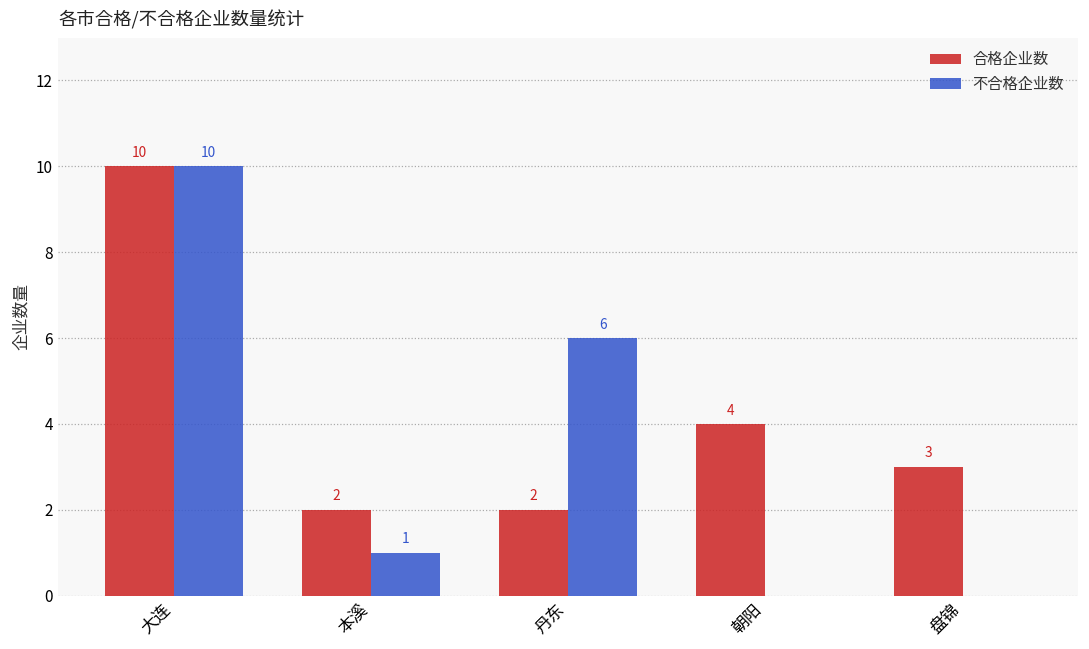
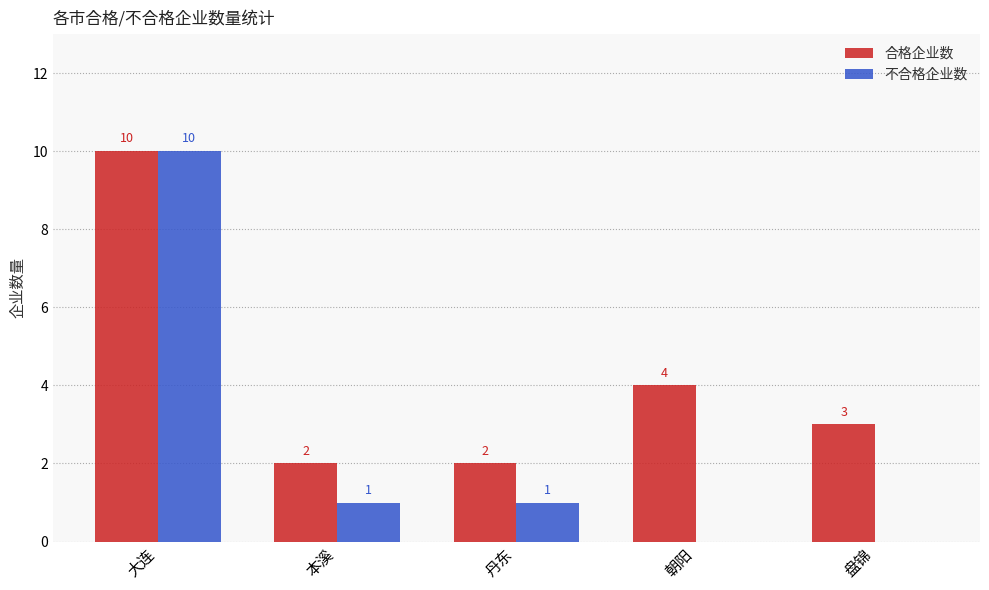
不合格企业数, 丹东: 6 -> 1
